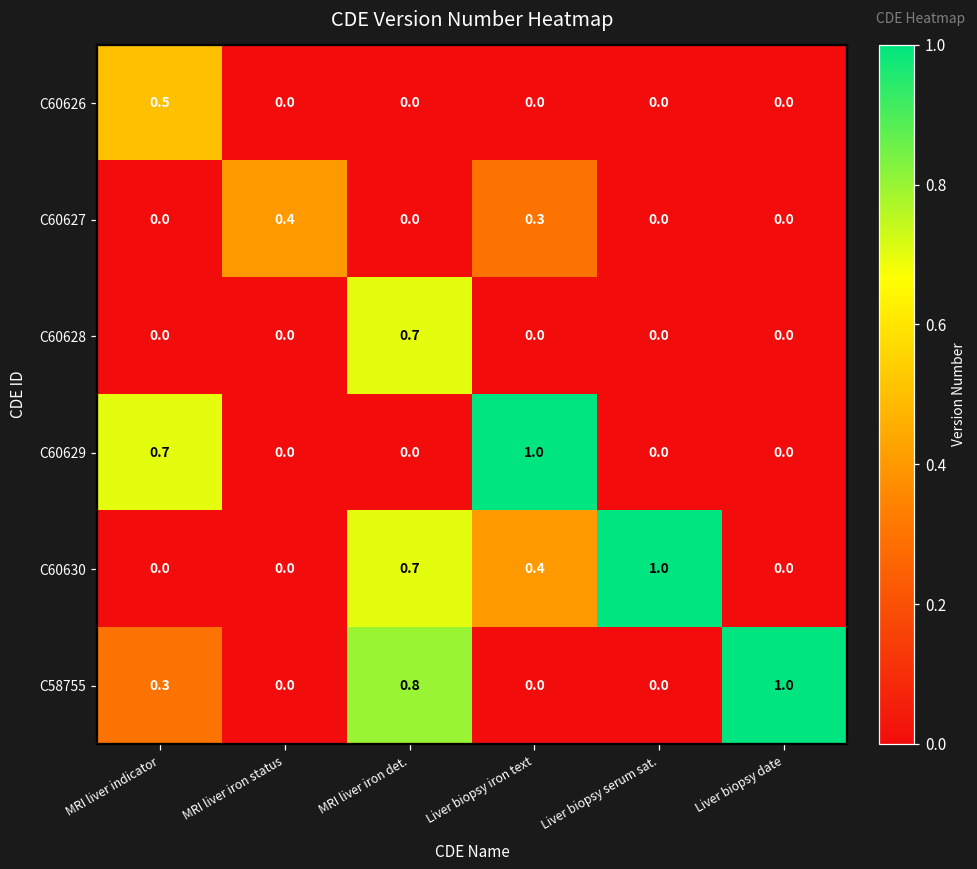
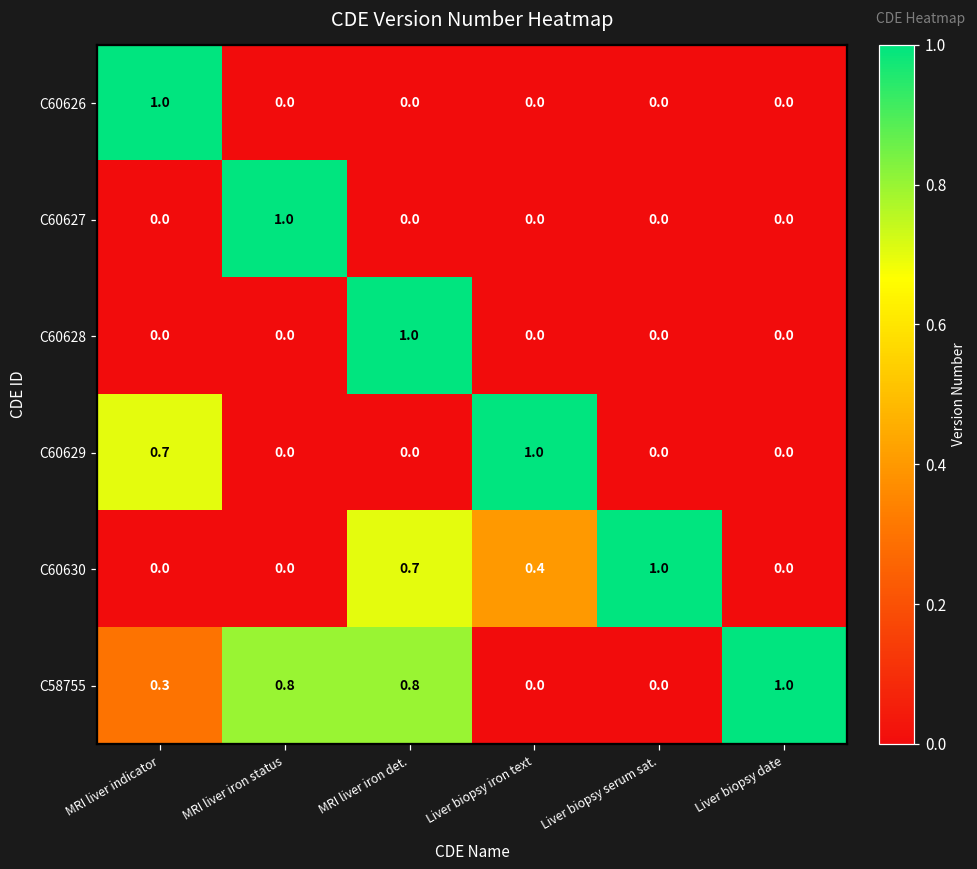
C60626, MRI liver indicator: 0.5 -> 1.0
C60627, MRI liver iron status: 0.4 -> 1.0
C60627, Liver biopsy iron text: 0.3 -> 0.0
C60628, MRI liver iron det.: 0.7 -> 1.0
C58755, MRI liver iron status: 0.0 -> 0.8
